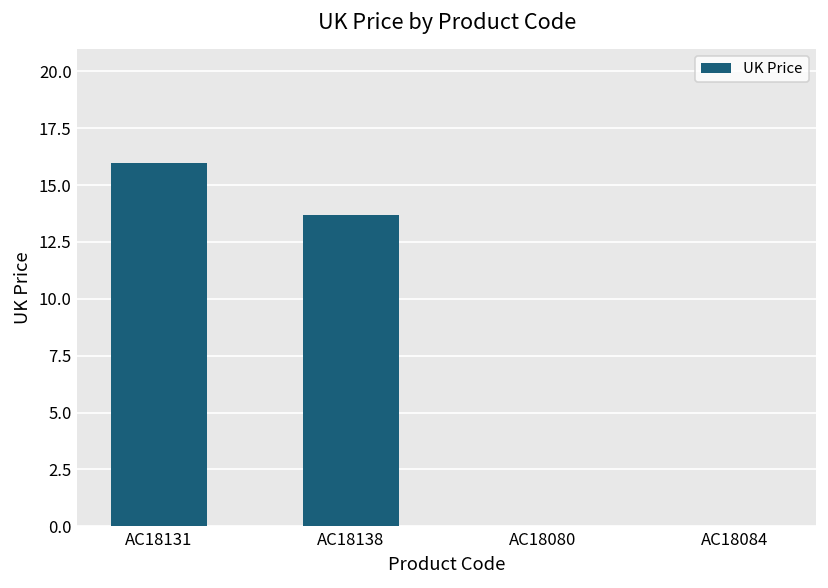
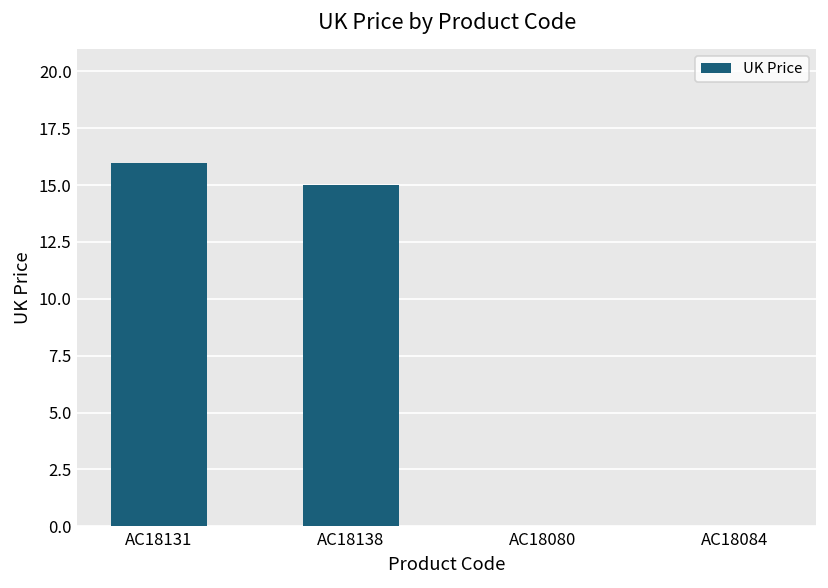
AC18138: 13.7 -> 15.0
